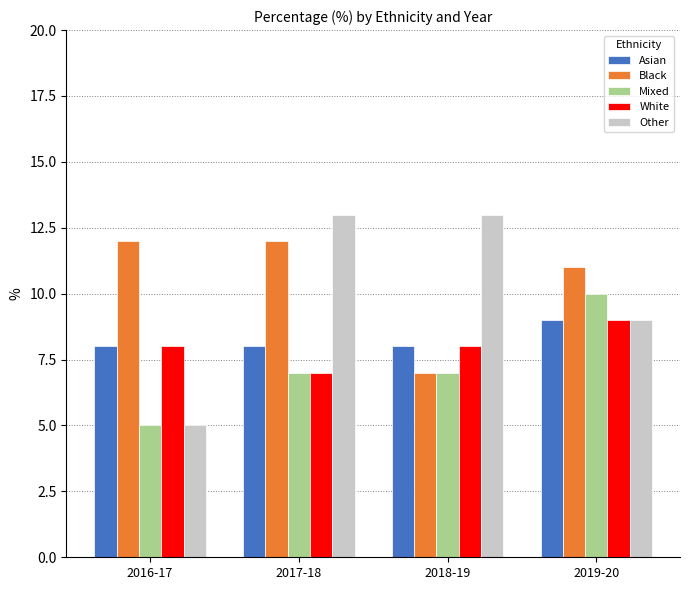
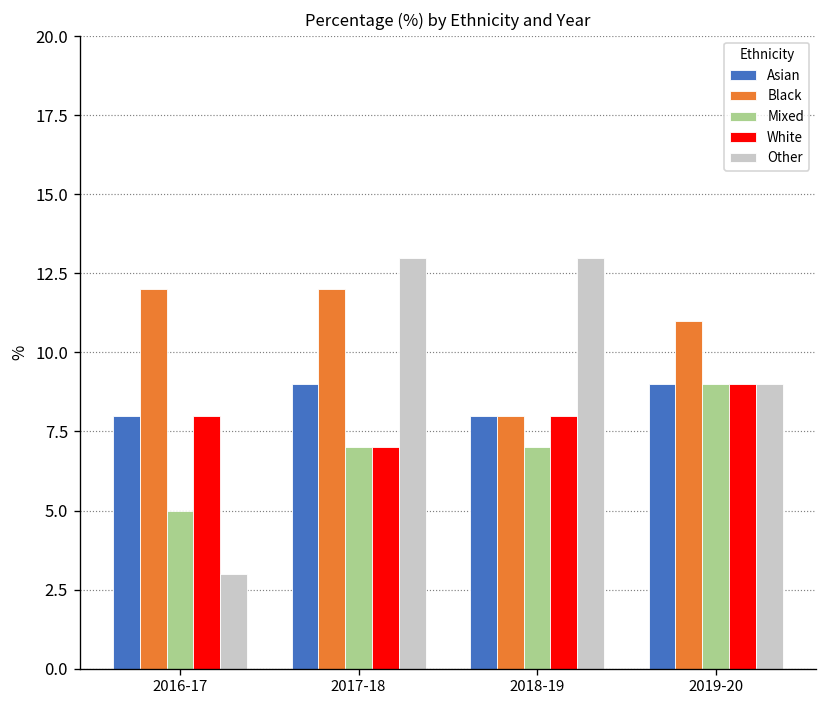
Other, 2016-17: 5 -> 3
Asian, 2017-18: 8 -> 9
Black, 2018-19: 7 -> 8
Mixed, 2019-20: 10 -> 9
